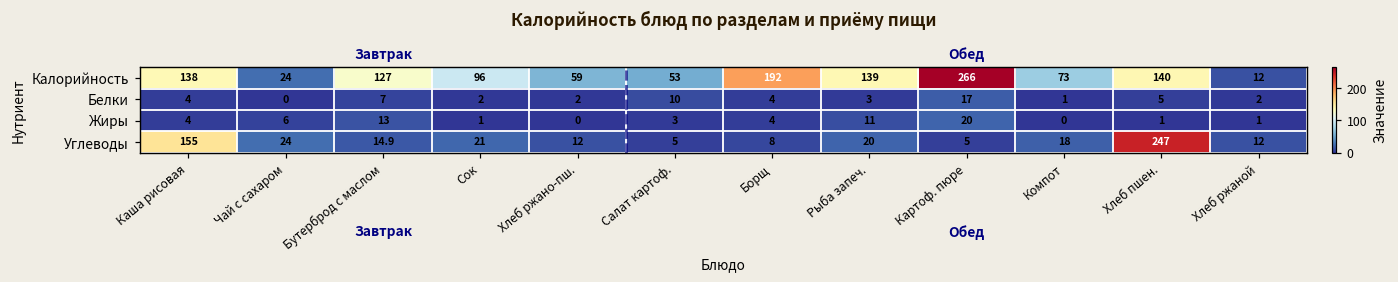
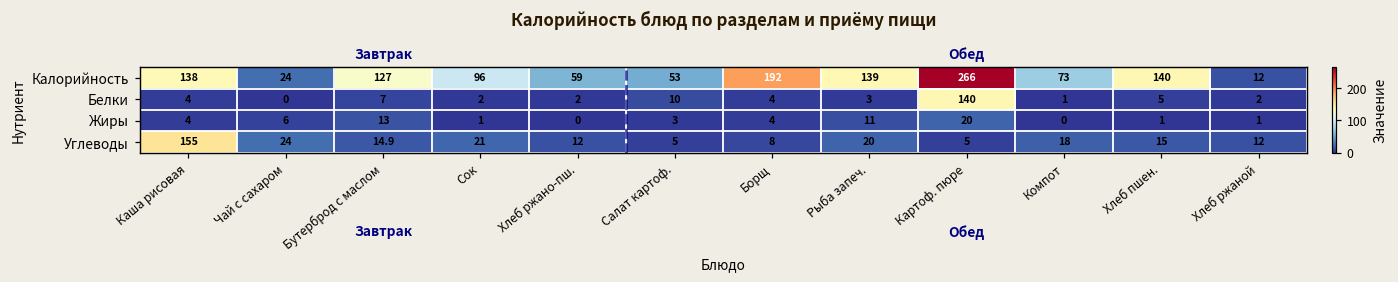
Белки, Картоф. пюре: 17 -> 140
Углеводы, Хлеб пшен.: 247 -> 15
